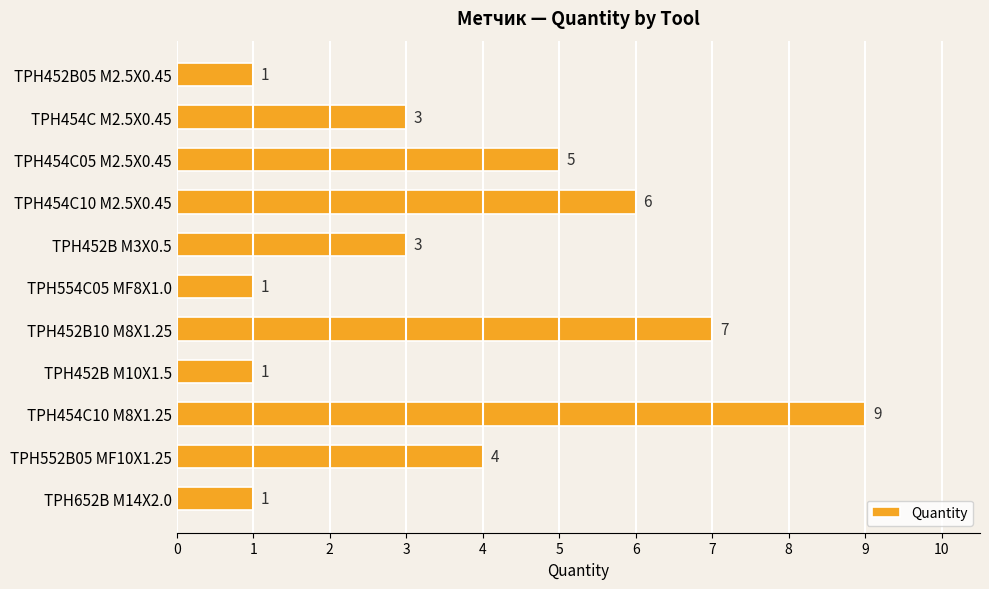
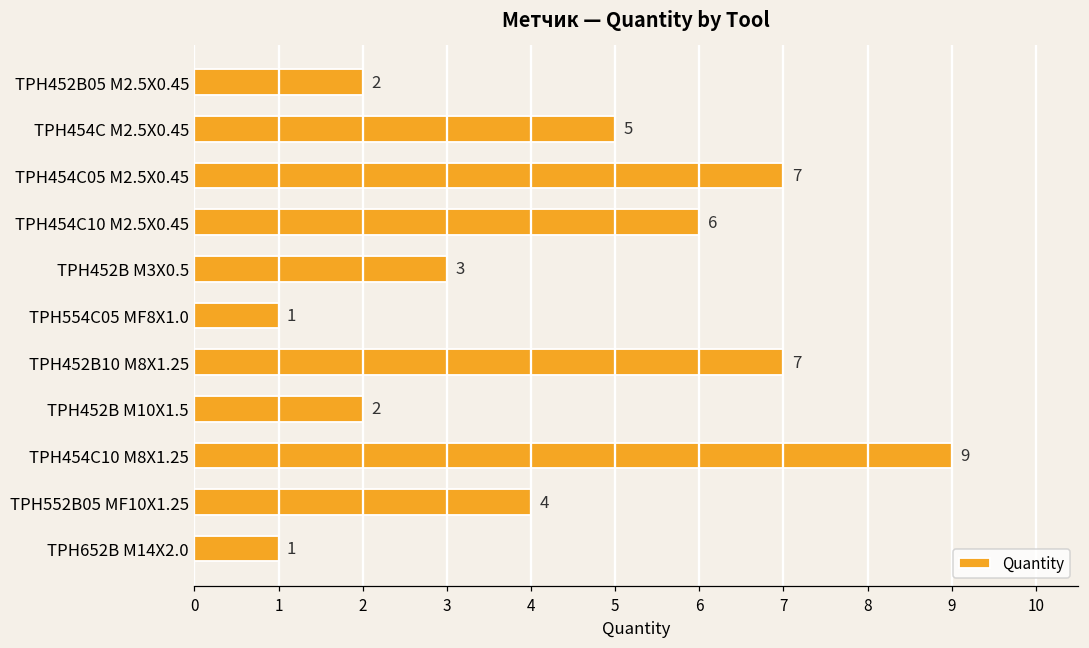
TPH452B05 M2.5X0.45: 1 -> 2
TPH454C M2.5X0.45: 3 -> 5
TPH454C05 M2.5X0.45: 5 -> 7
TPH452B M10X1.5: 1 -> 2
